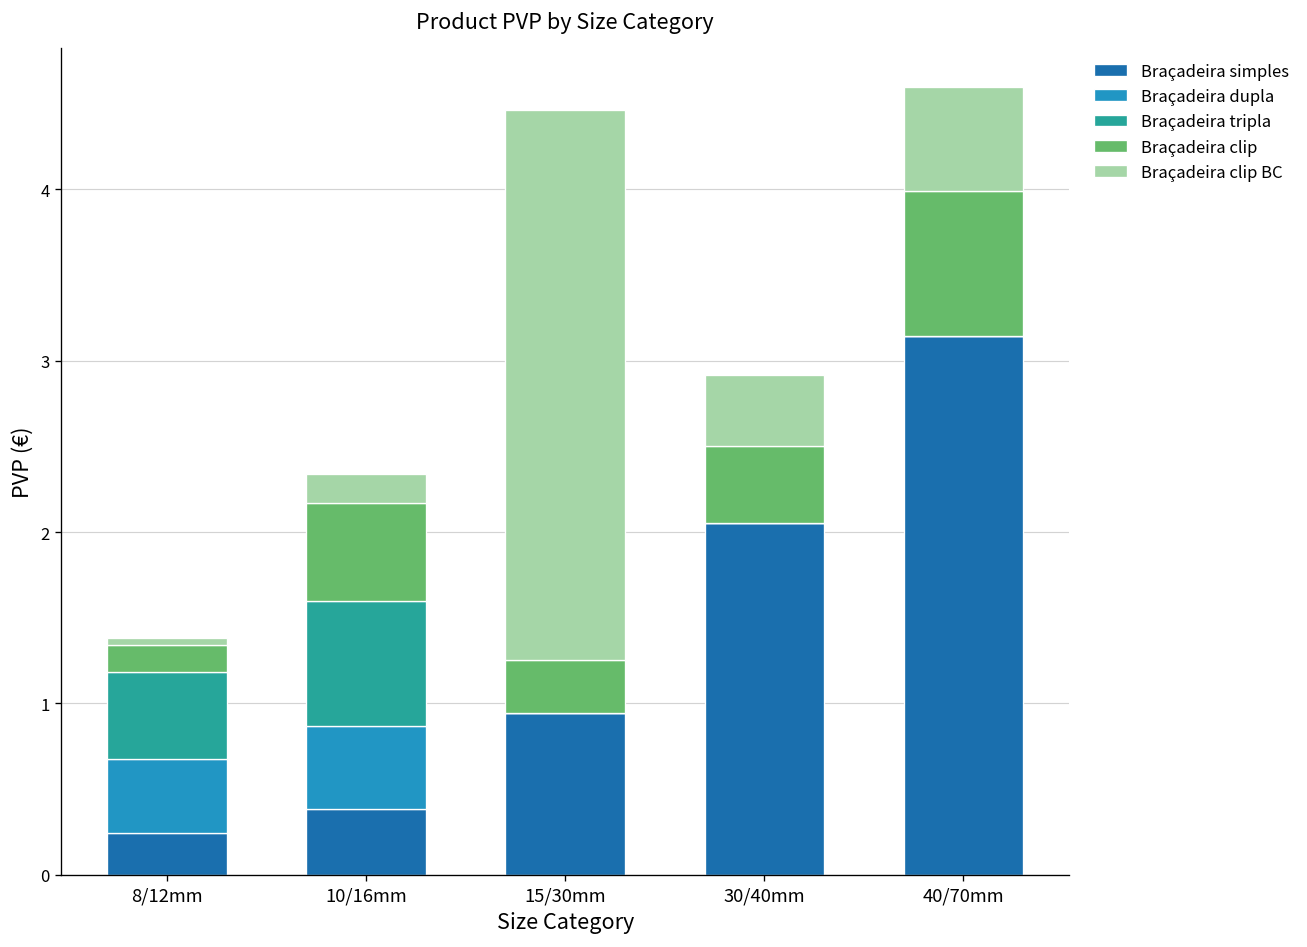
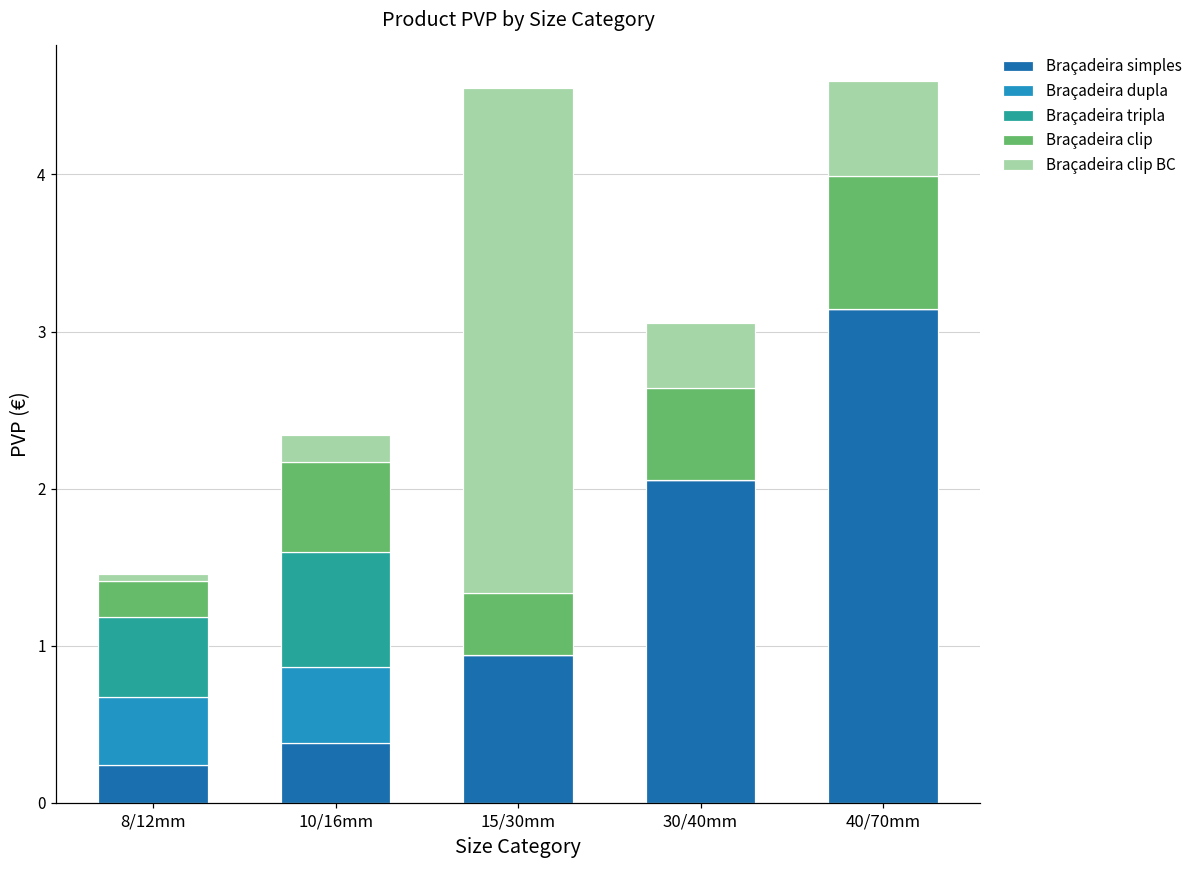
Braçadeira clip, 8/12mm: 0.16 -> 0.23
Braçadeira clip, 15/30mm: 0.31 -> 0.39
Braçadeira clip, 30/40mm: 0.45 -> 0.58
